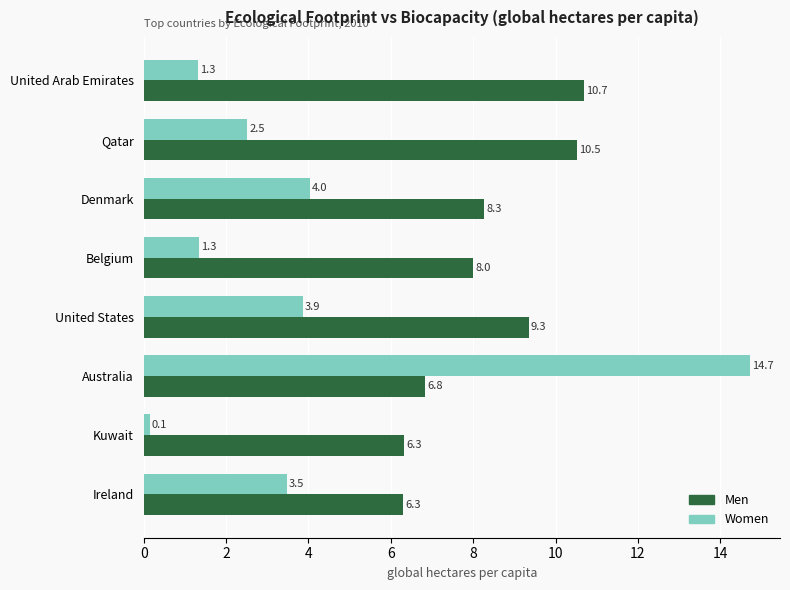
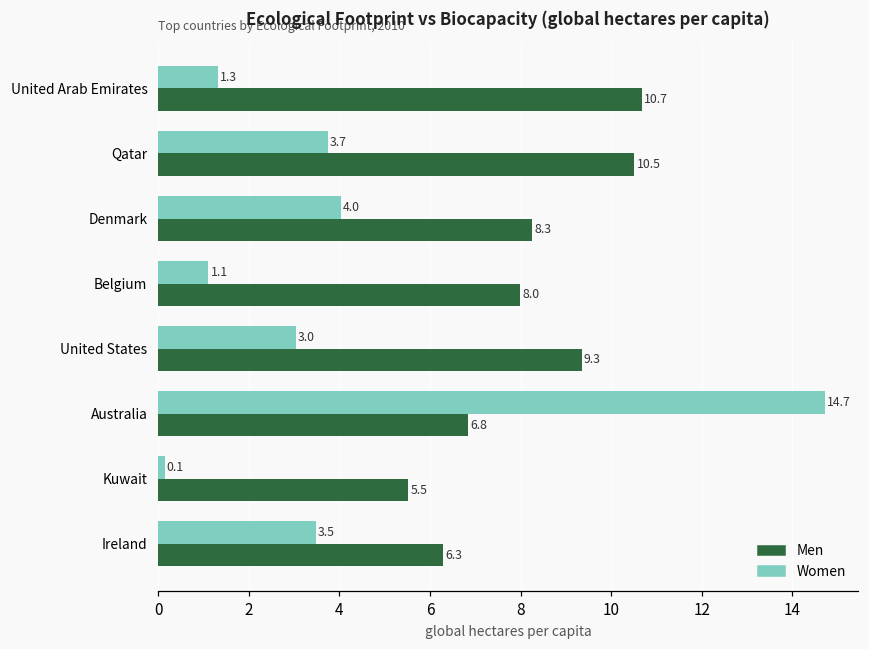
Women, Qatar: 2.5 -> 3.7
Women, Belgium: 1.3 -> 1.1
Women, United States: 3.9 -> 3.0
Men, Kuwait: 6.3 -> 5.5
